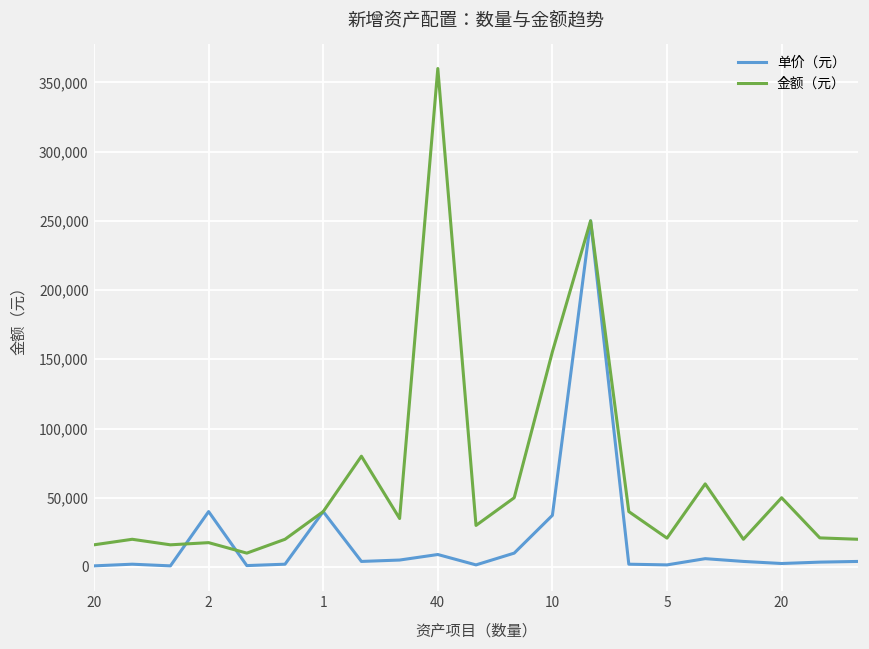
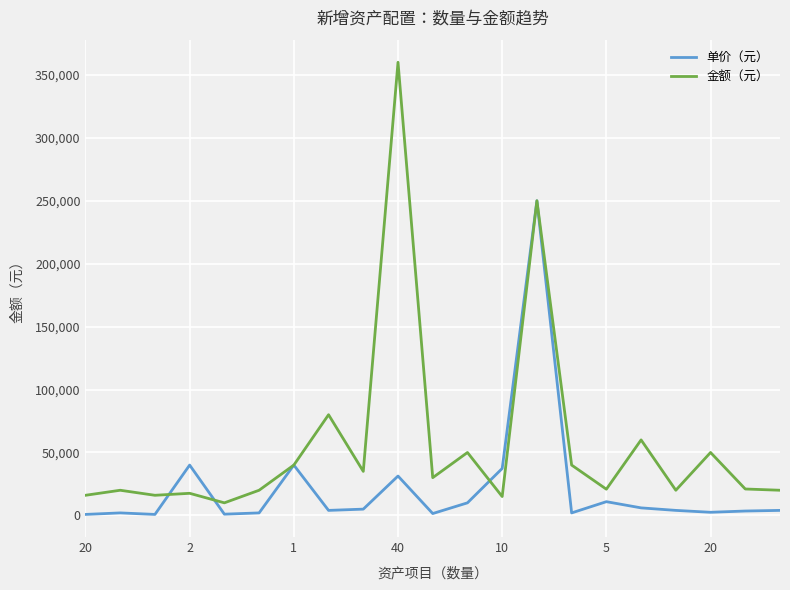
单价（元）, 40: 9,000 -> 31,000
金额（元）, 10: 155,000 -> 15,000
单价（元）, 5: 2,000 -> 11,000
